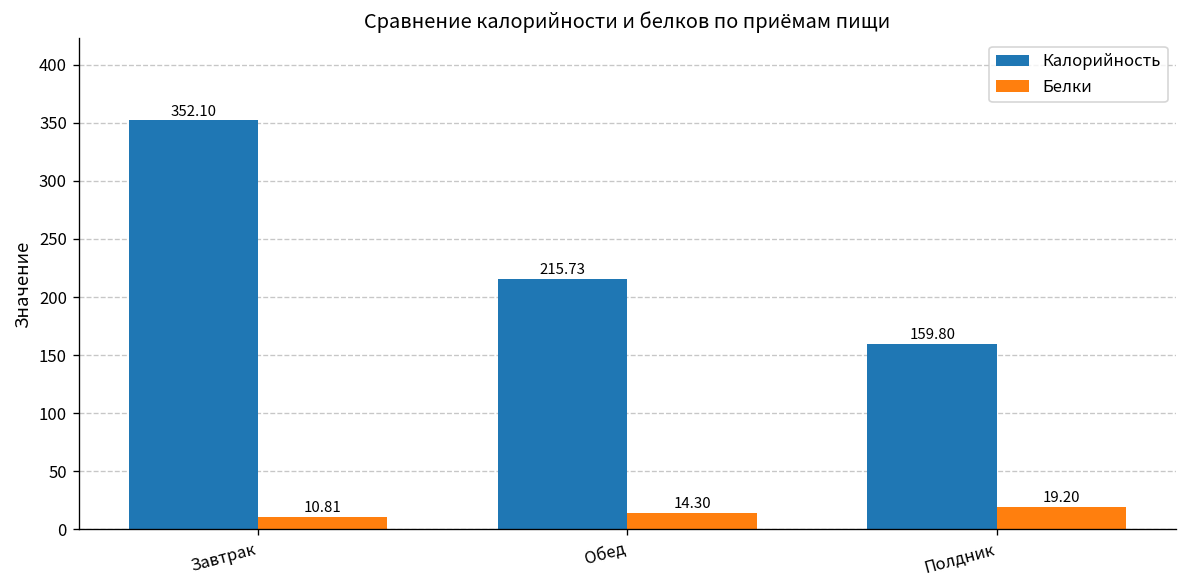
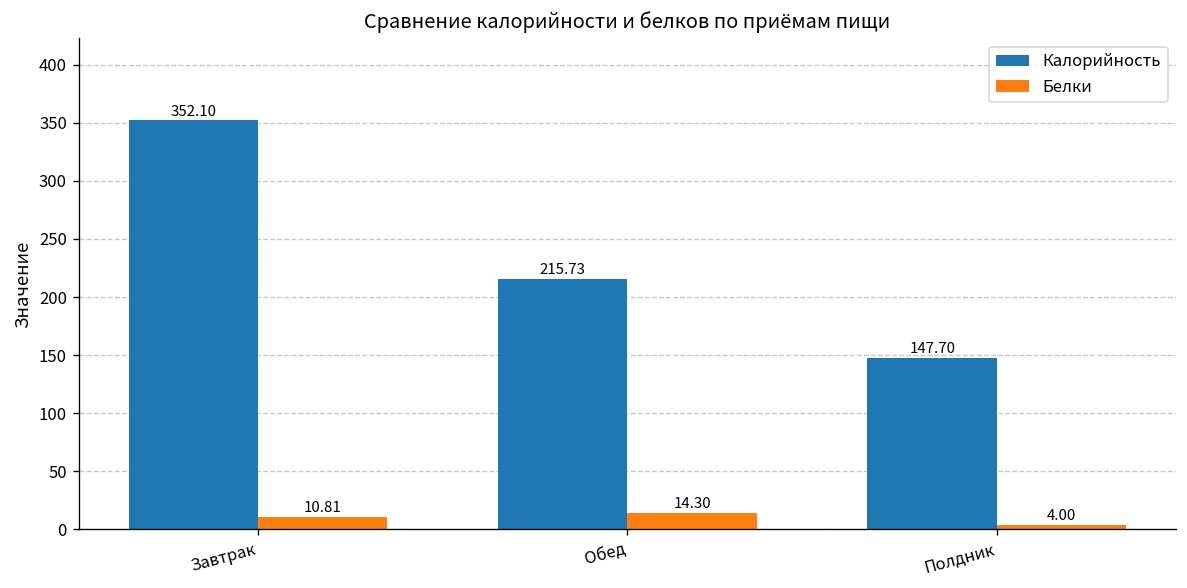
Калорийность, Полдник: 159.80 -> 147.70
Белки, Полдник: 19.20 -> 4.00
